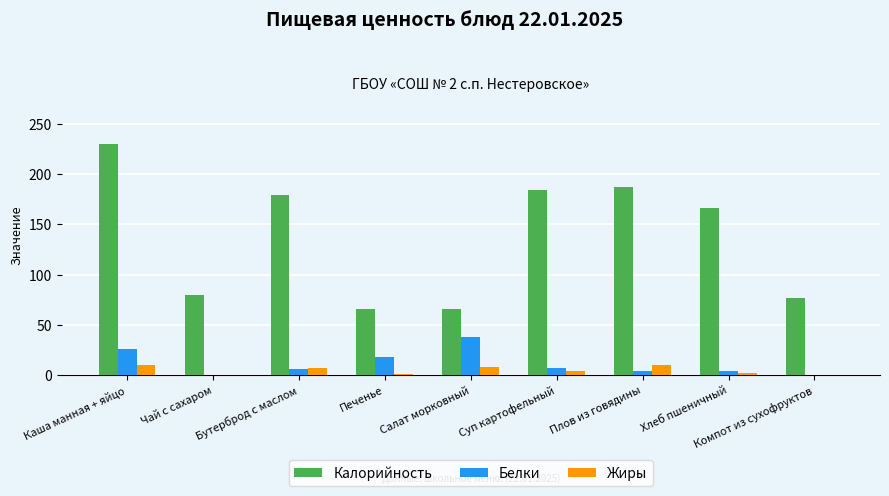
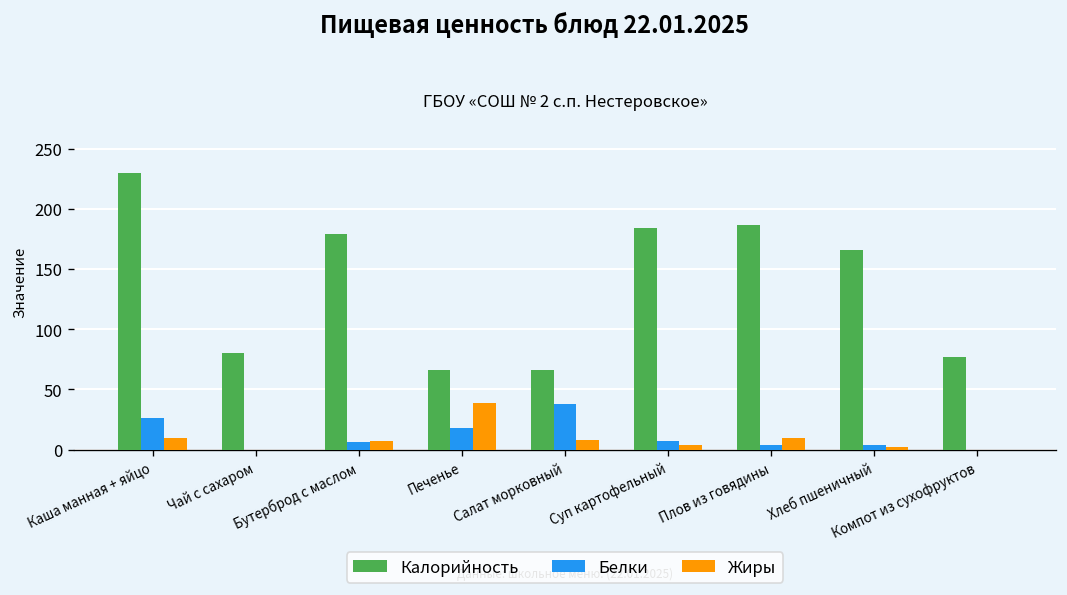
Жиры, Печенье: 1 -> 39
